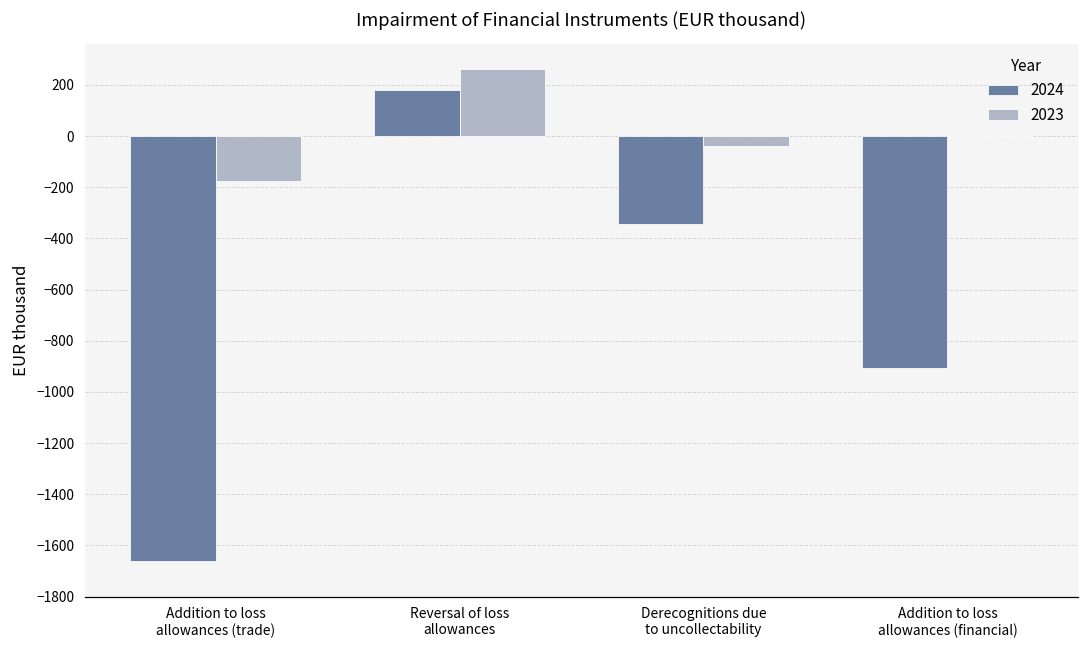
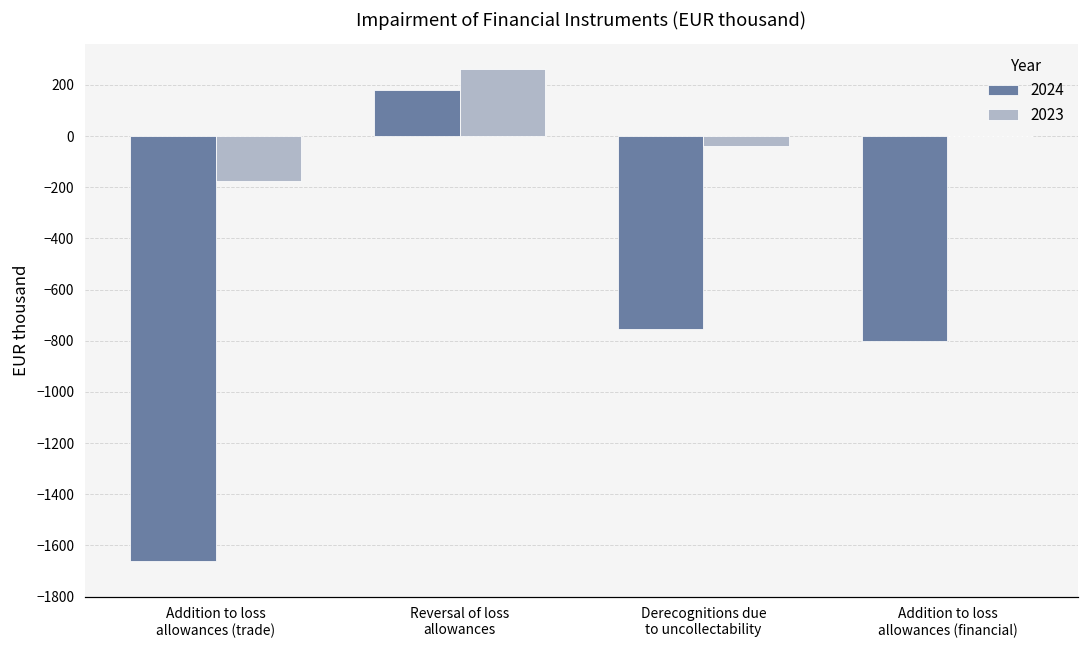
2024, Derecognitions due to uncollectability: -340 -> -760
2024, Addition to loss allowances (financial): -910 -> -800
